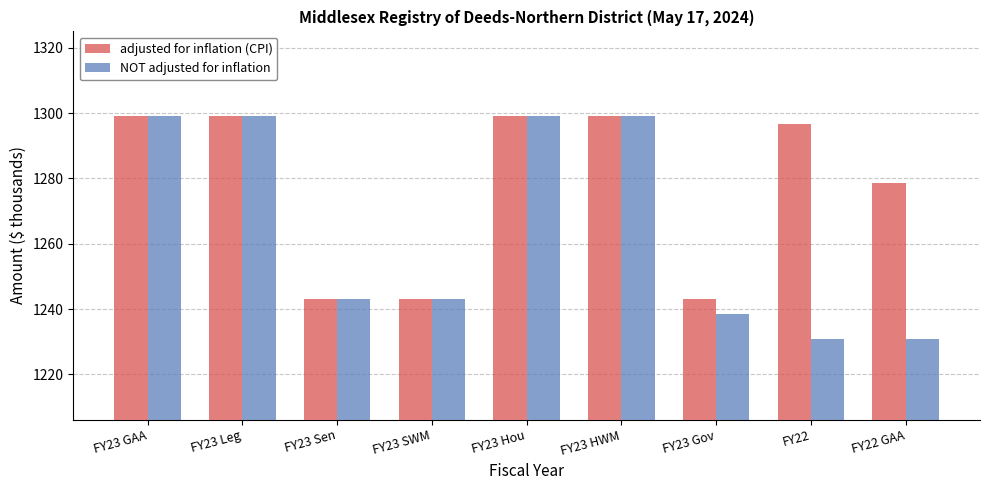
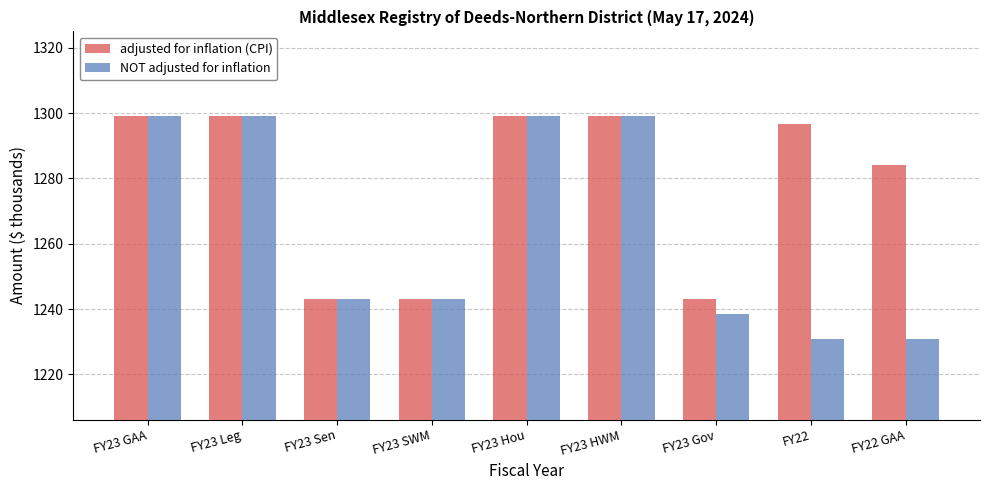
adjusted for inflation (CPI), FY22 GAA: 1278 -> 1284
